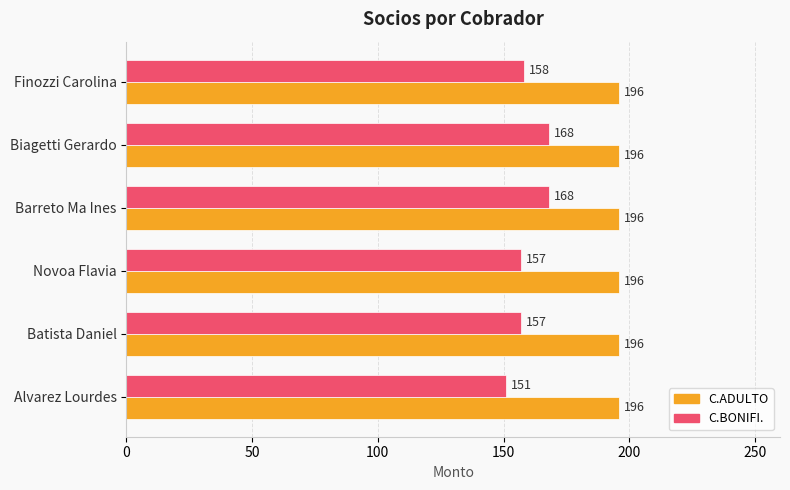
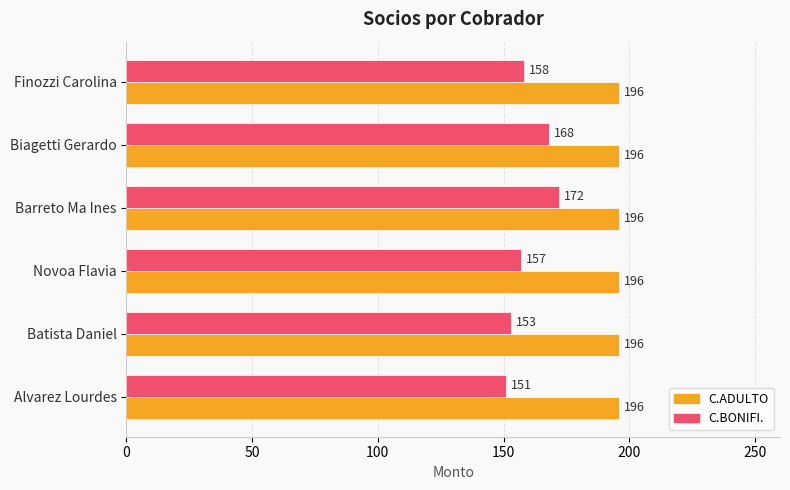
C.BONIFI., Barreto Ma Ines: 168 -> 172
C.BONIFI., Batista Daniel: 157 -> 153
